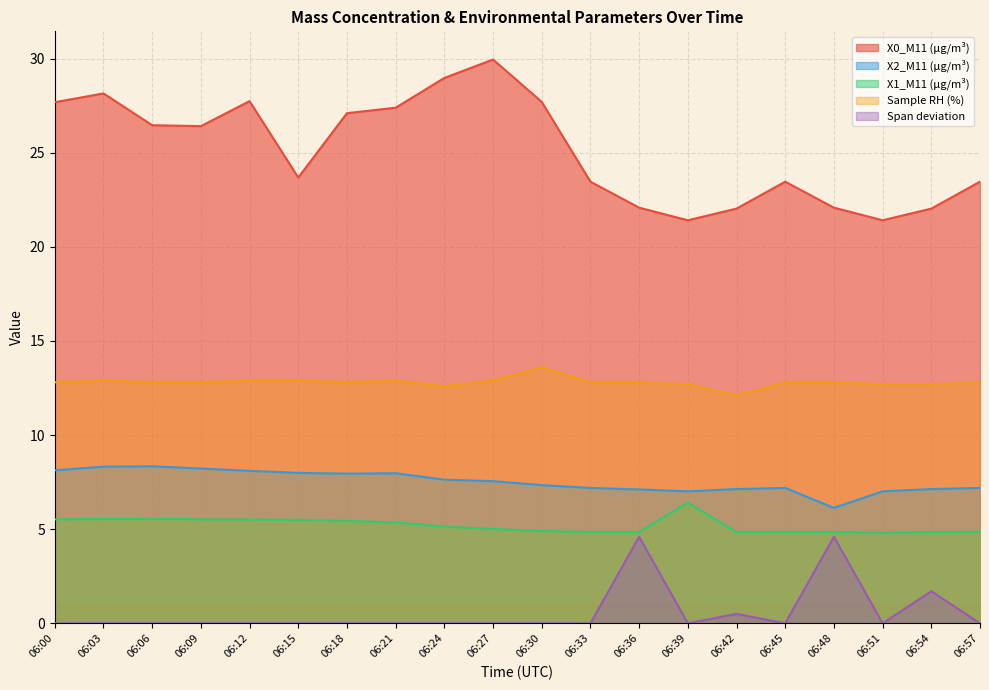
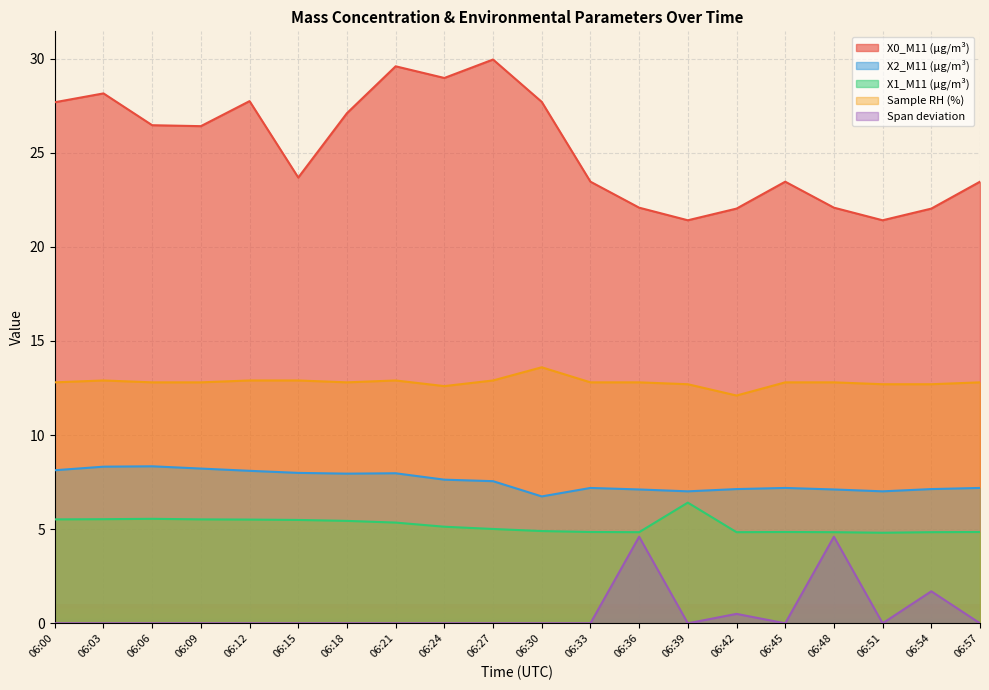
X0_M11 (μg/m³), 06:21: 27.4 -> 29.6
X2_M11 (μg/m³), 06:30: 7.3 -> 6.7
X2_M11 (μg/m³), 06:48: 6.1 -> 7.1
